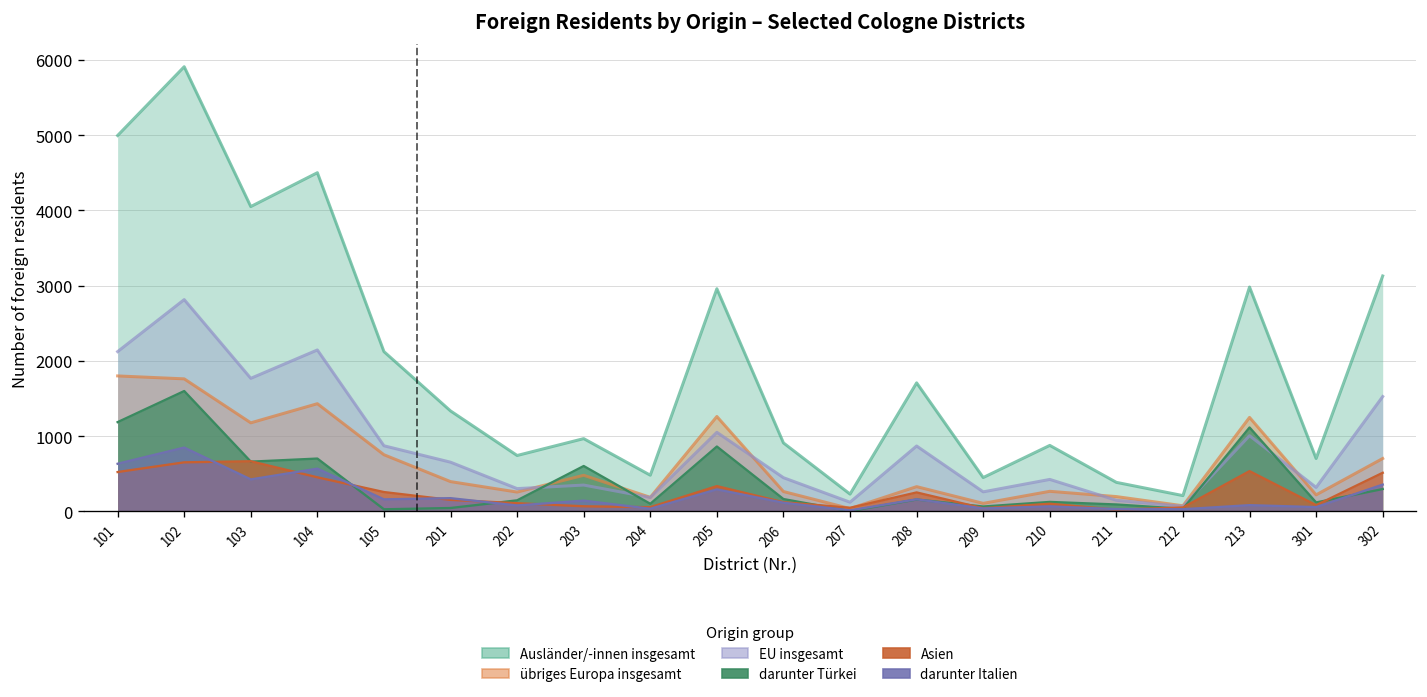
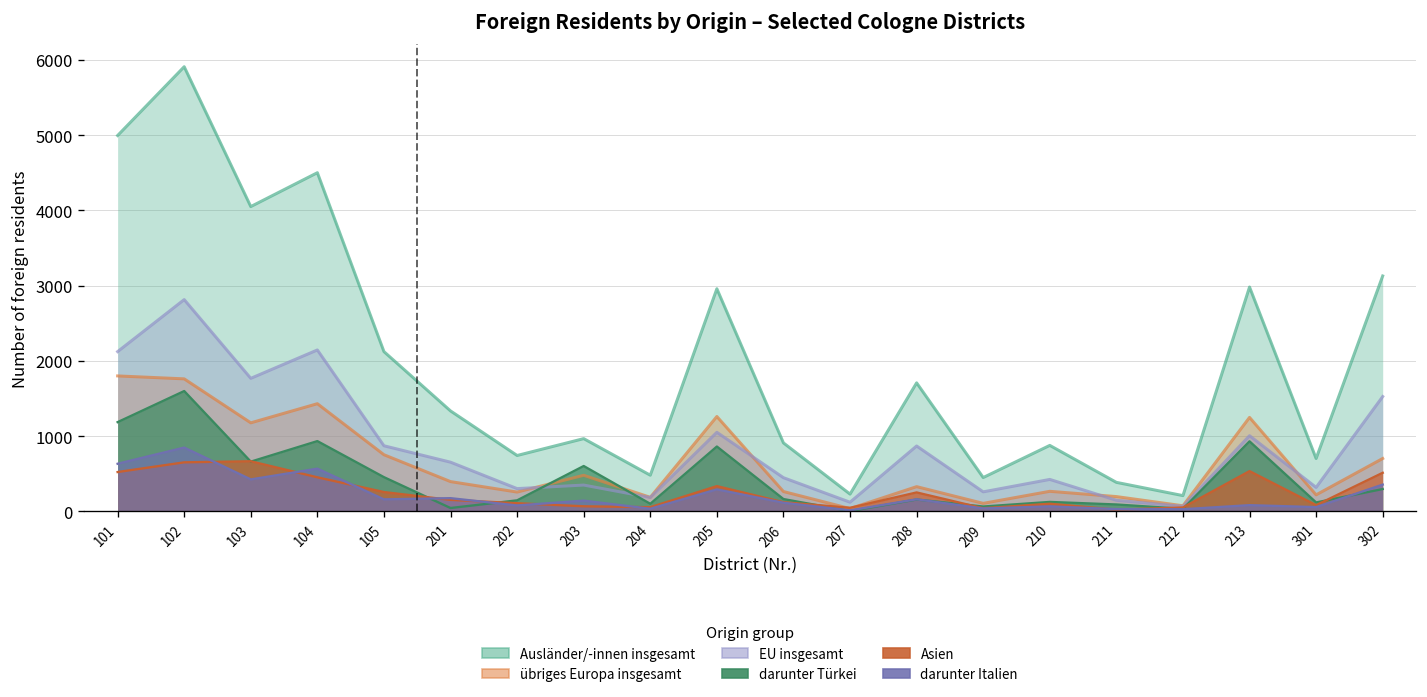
darunter Türkei, 104: 700 -> 900
darunter Türkei, 105: 0 -> 500
darunter Türkei, 213: 1100 -> 900
